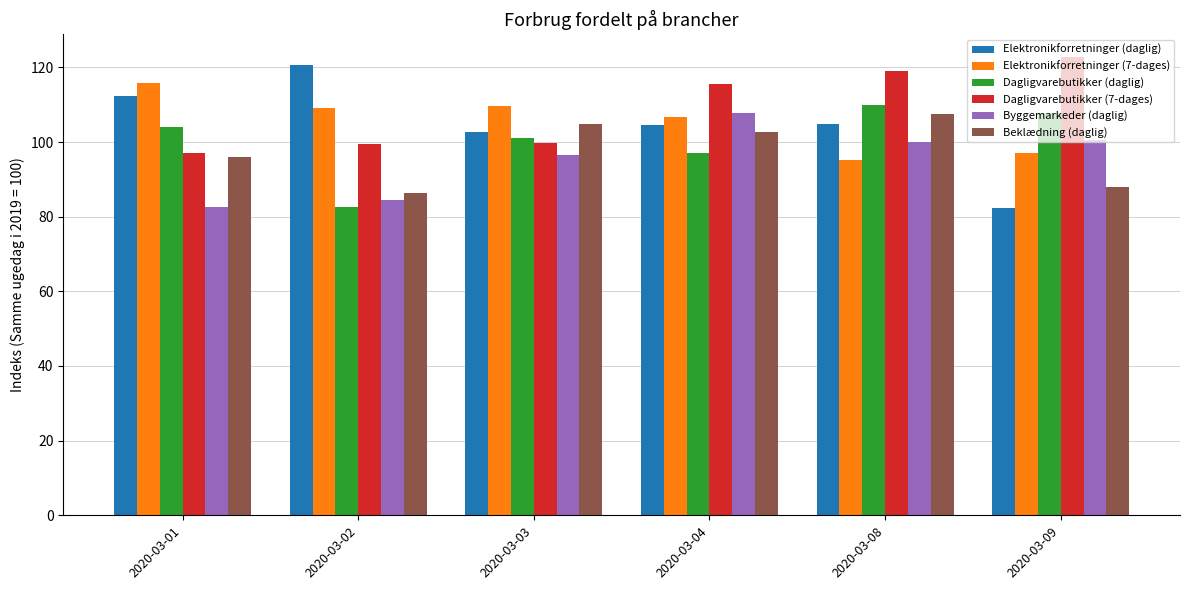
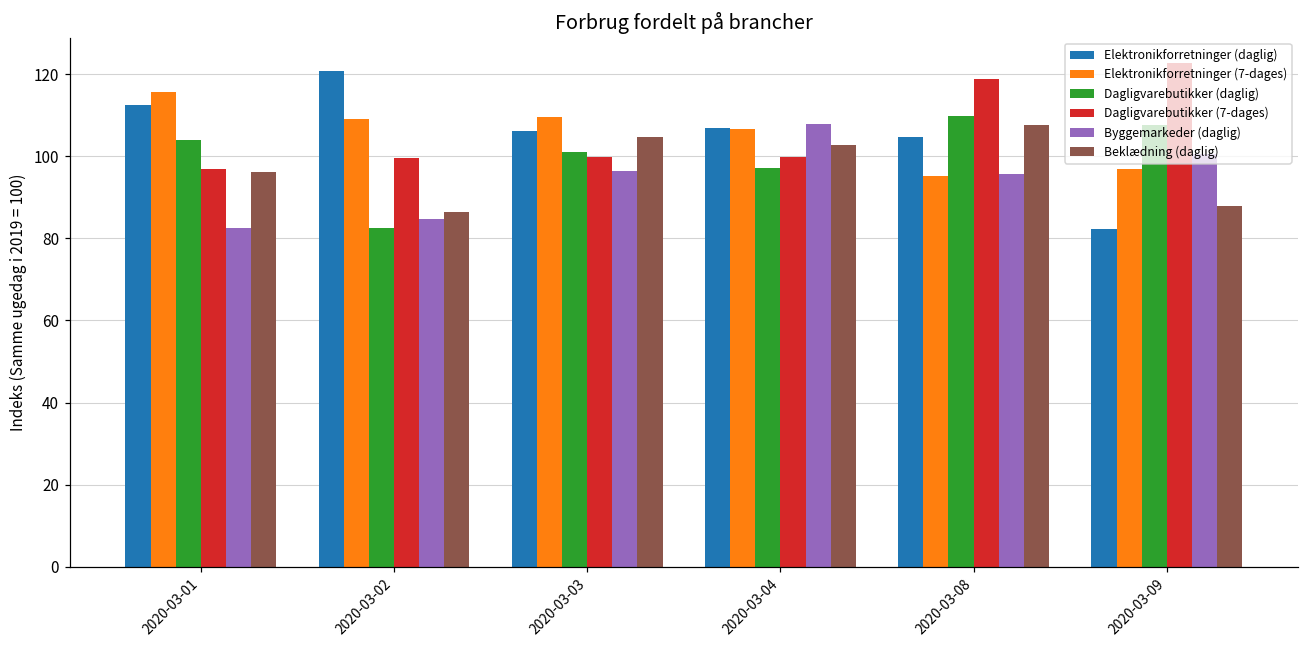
Elektronikforretninger (daglig), 2020-03-03: 103 -> 106
Elektronikforretninger (daglig), 2020-03-04: 105 -> 107
Dagligvarebutikker (7-dages), 2020-03-04: 116 -> 100
Byggemarkeder (daglig), 2020-03-08: 100 -> 96
